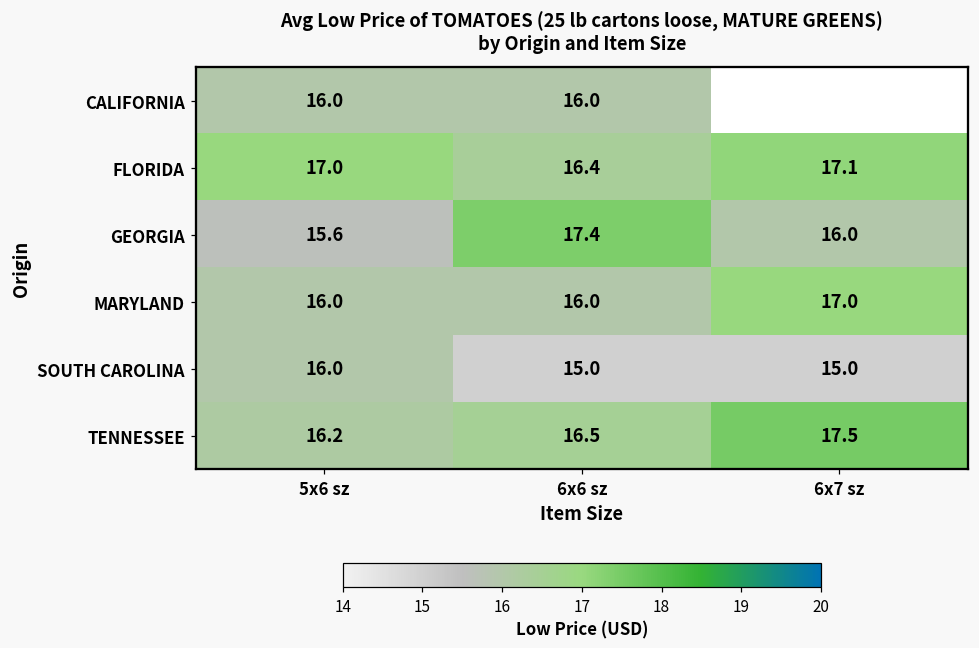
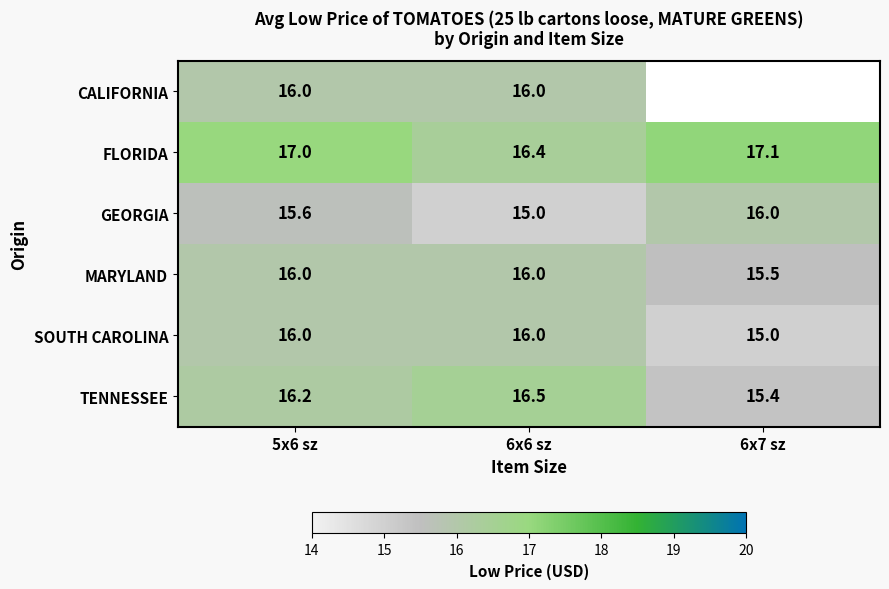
GEORGIA, 6x6 sz: 17.4 -> 15.0
MARYLAND, 6x7 sz: 17.0 -> 15.5
SOUTH CAROLINA, 6x6 sz: 15.0 -> 16.0
TENNESSEE, 6x7 sz: 17.5 -> 15.4
